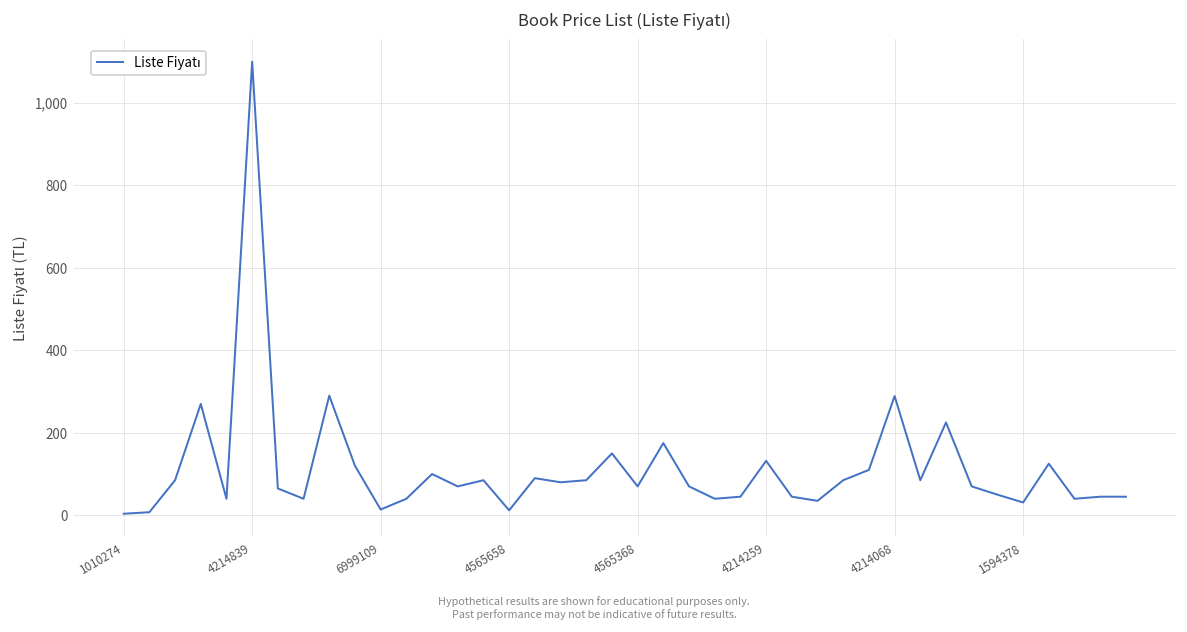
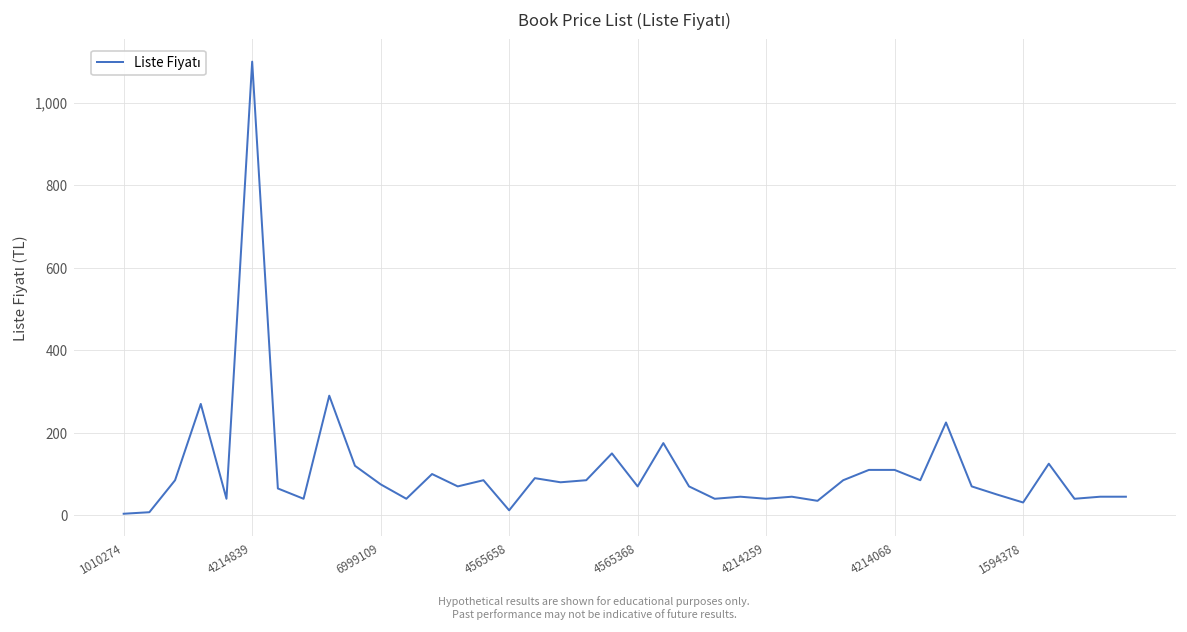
6999109: 10 -> 80
4214259: 130 -> 40
4214068: 290 -> 110
